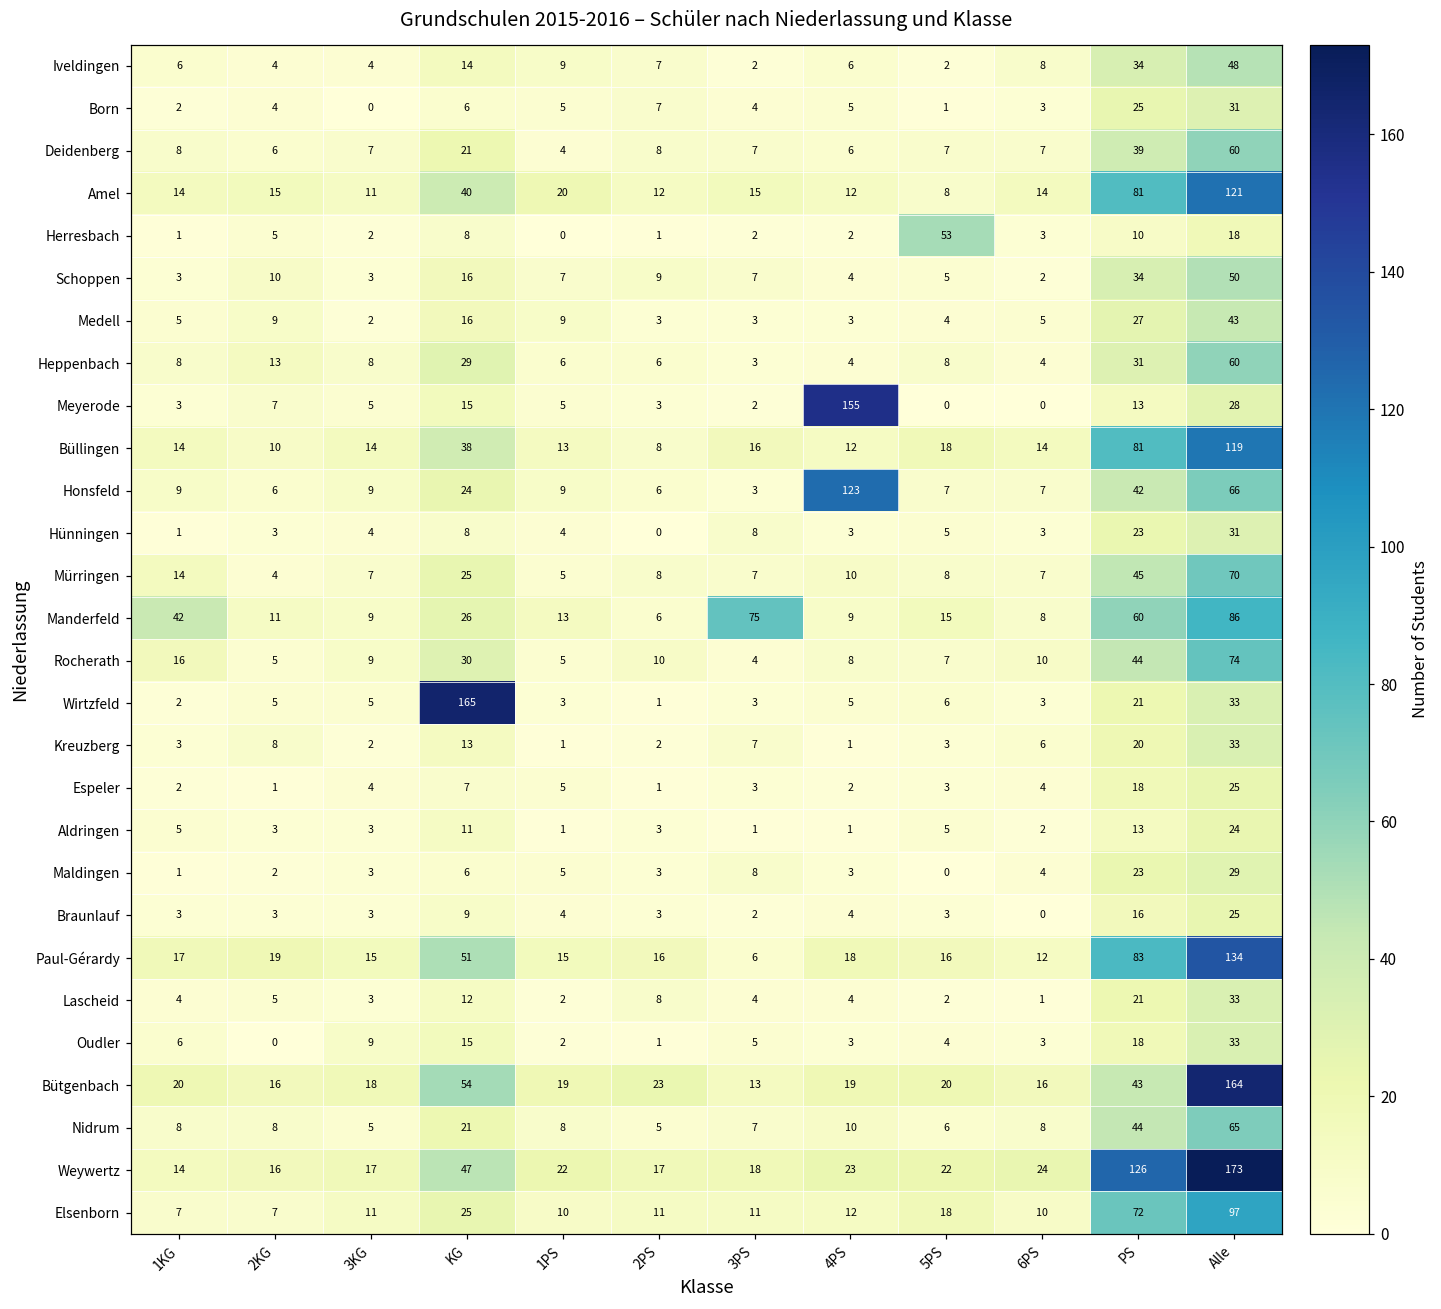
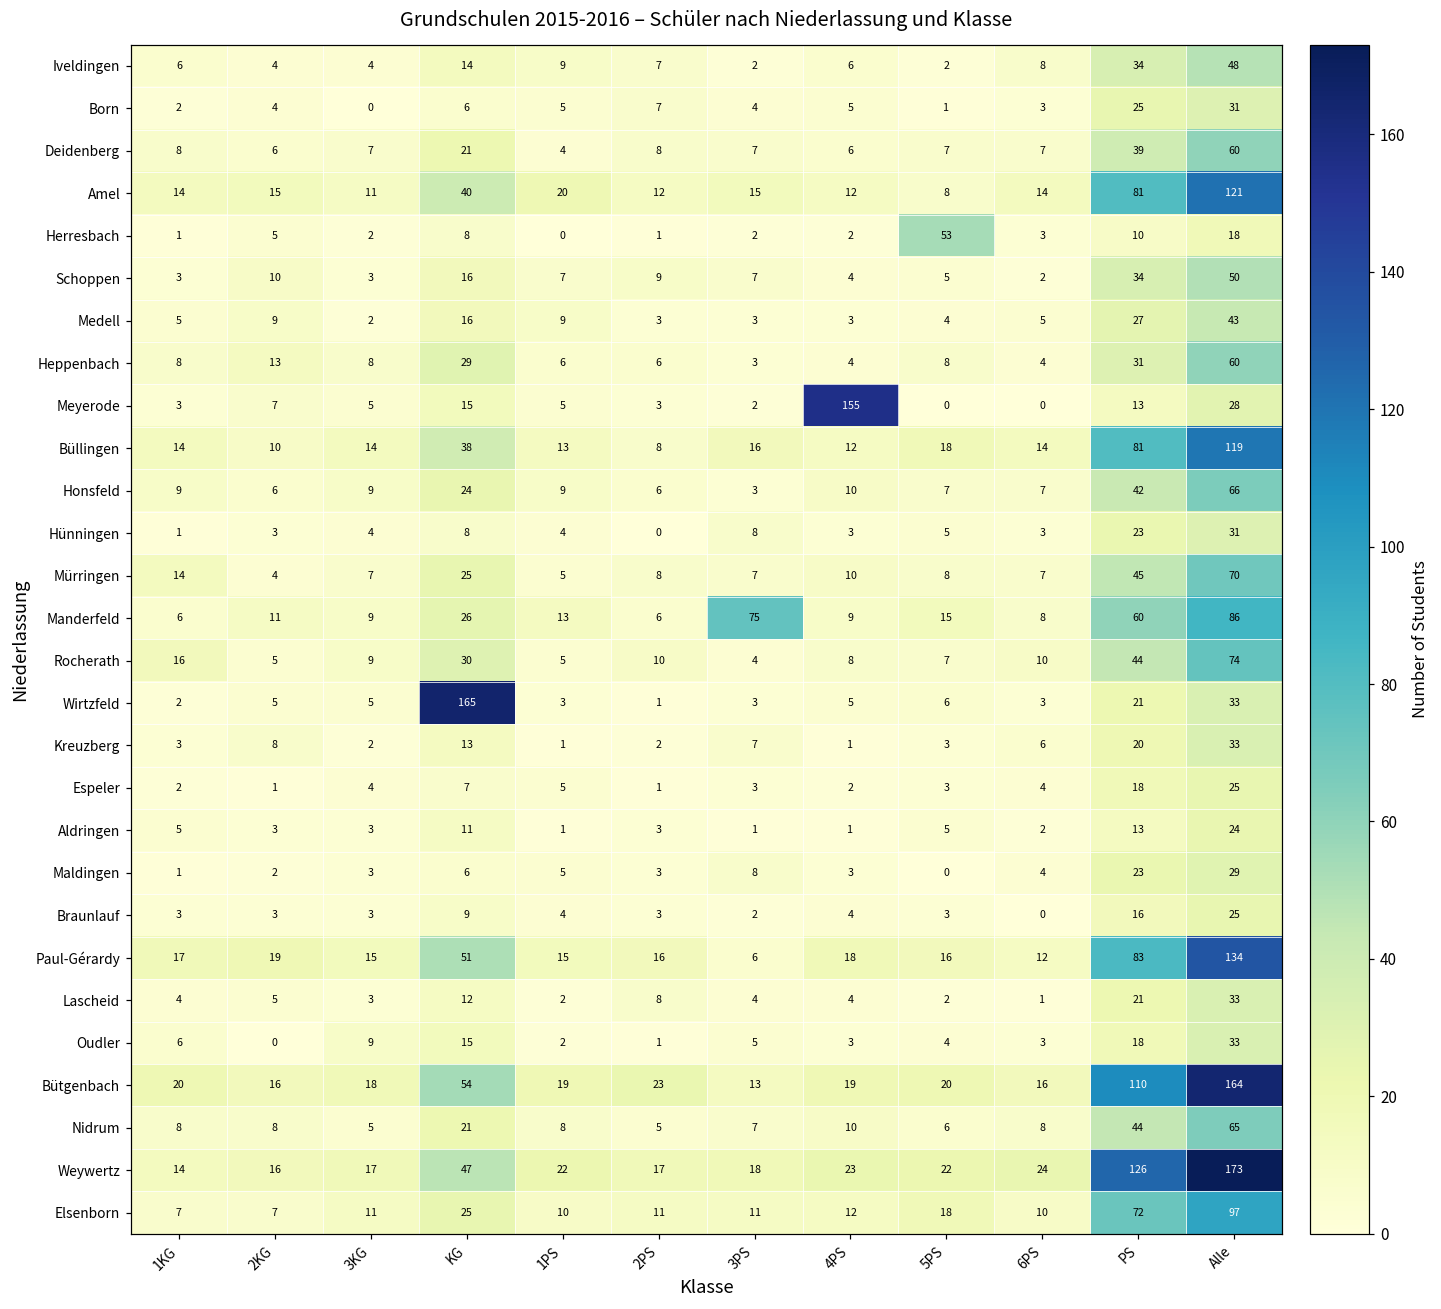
Honsfeld, 4PS: 123 -> 10
Manderfeld, 1KG: 42 -> 6
Bütgenbach, PS: 43 -> 110
